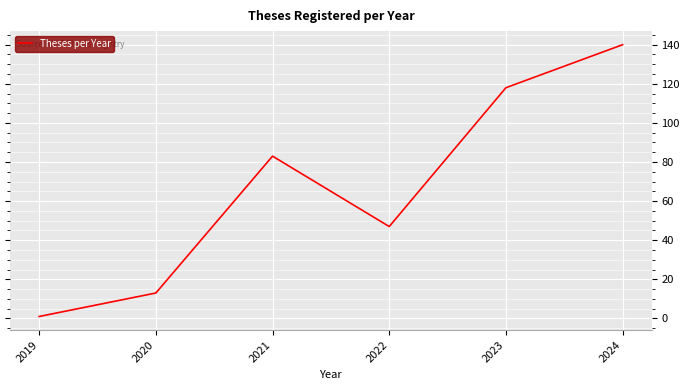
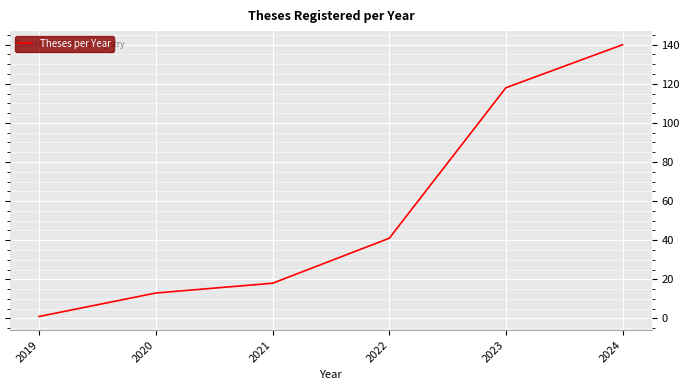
2021: 83 -> 18
2022: 47 -> 41
